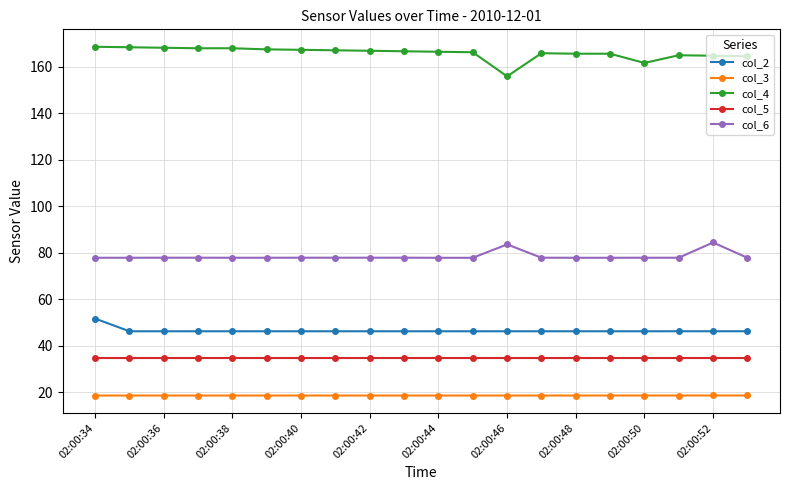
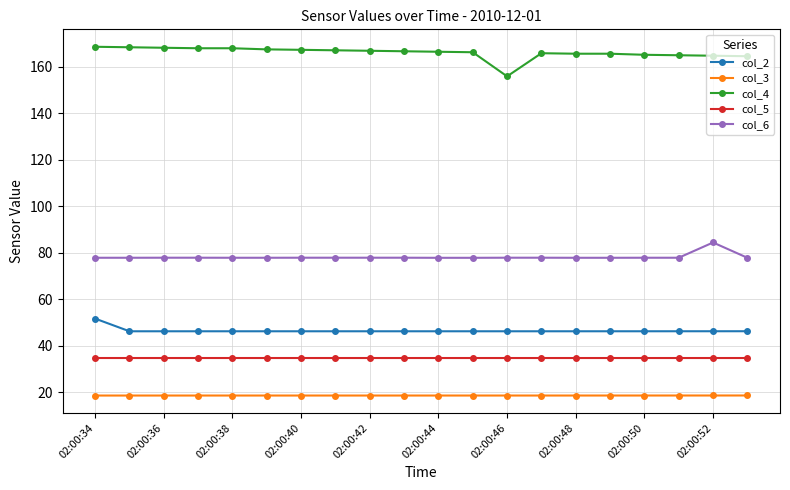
col_6, 02:00:46: 84 -> 78
col_4, 02:00:50: 162 -> 165
